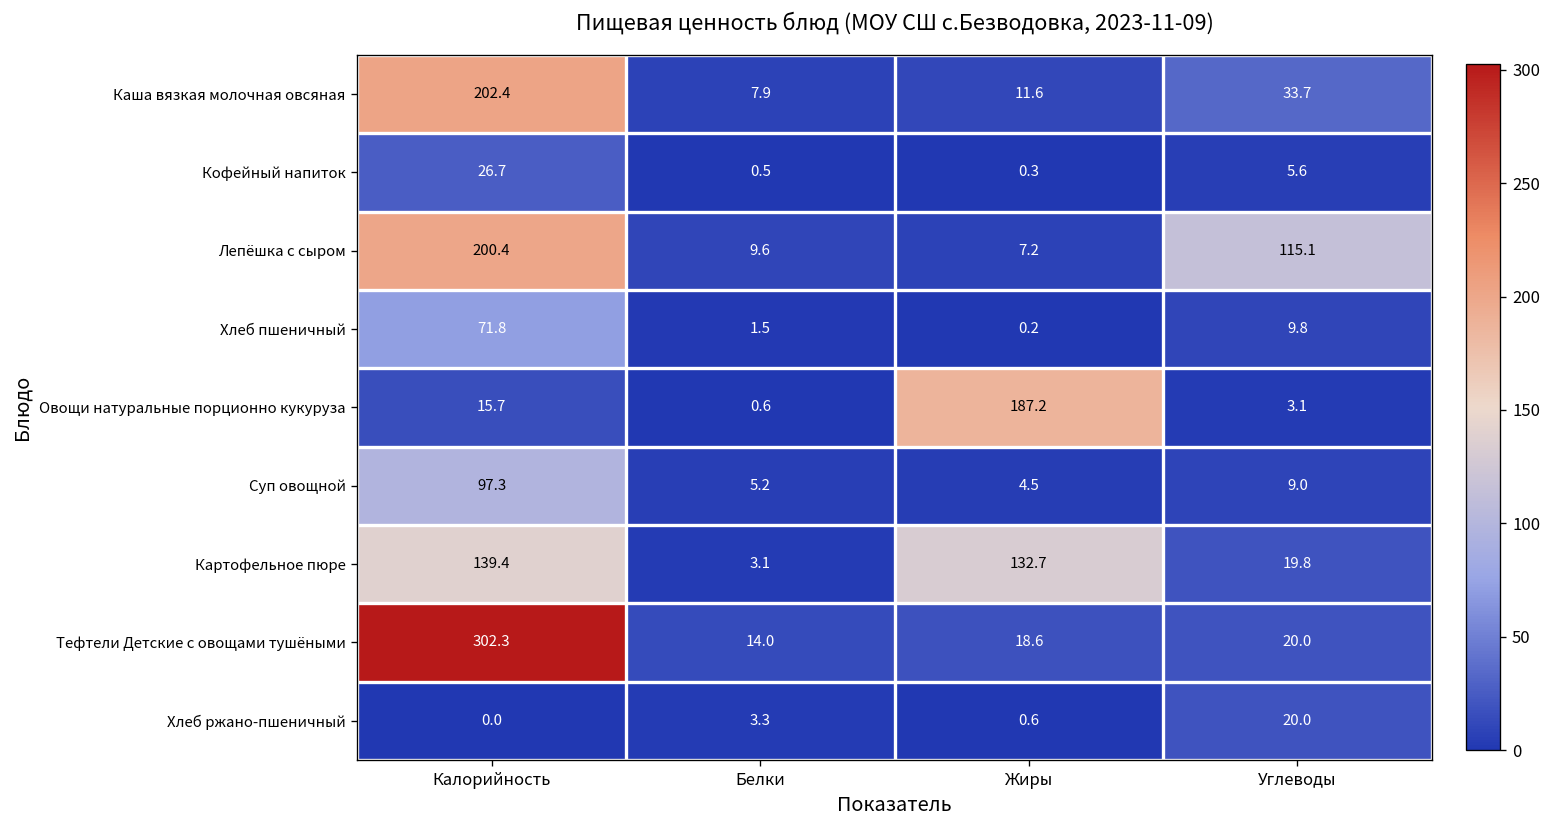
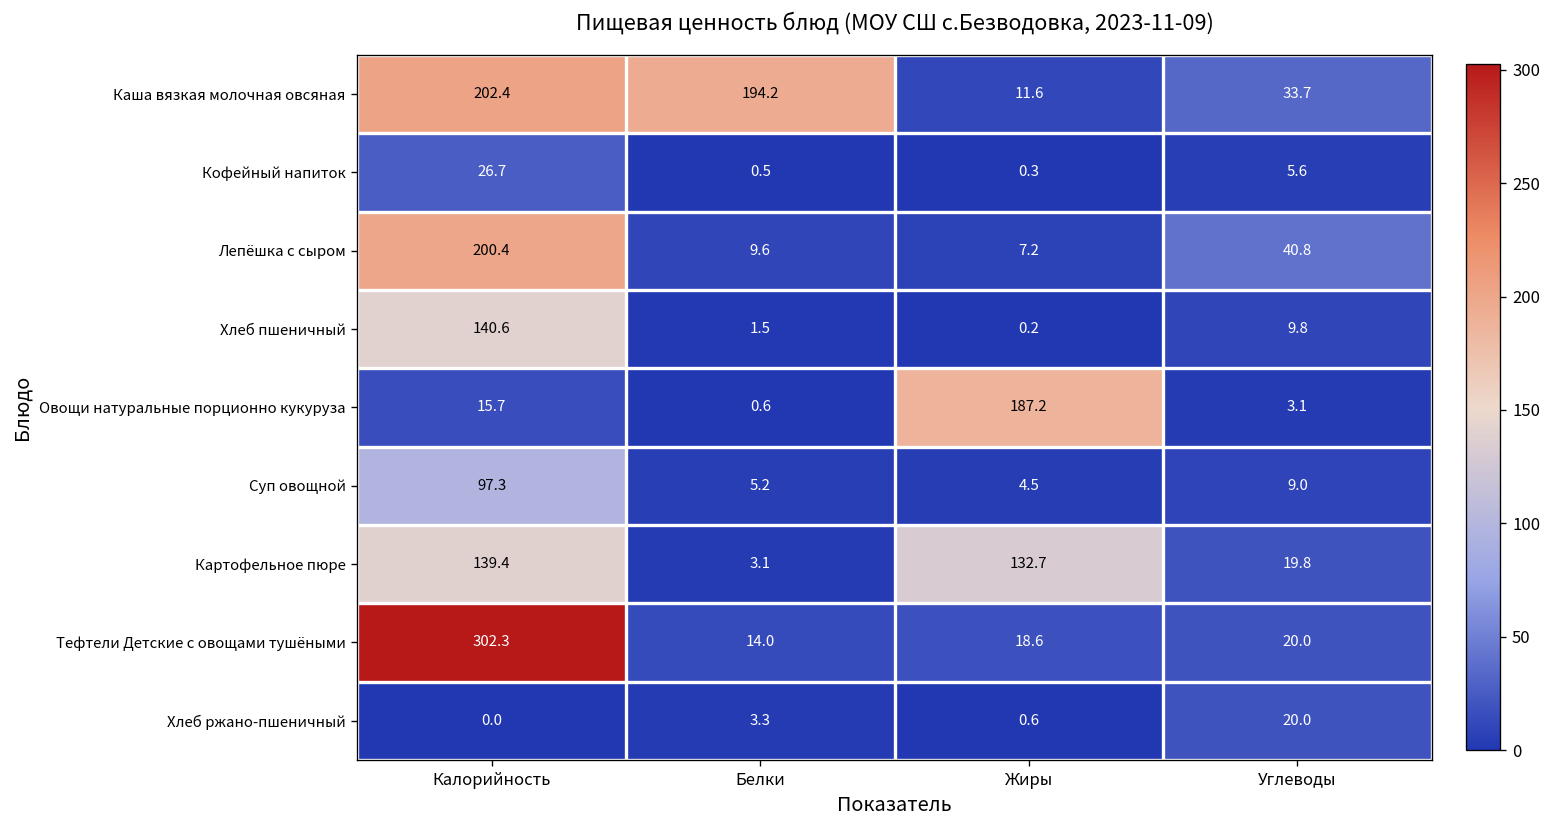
Каша вязкая молочная овсяная, Белки: 7.9 -> 194.2
Лепёшка с сыром, Углеводы: 115.1 -> 40.8
Хлеб пшеничный, Калорийность: 71.8 -> 140.6
